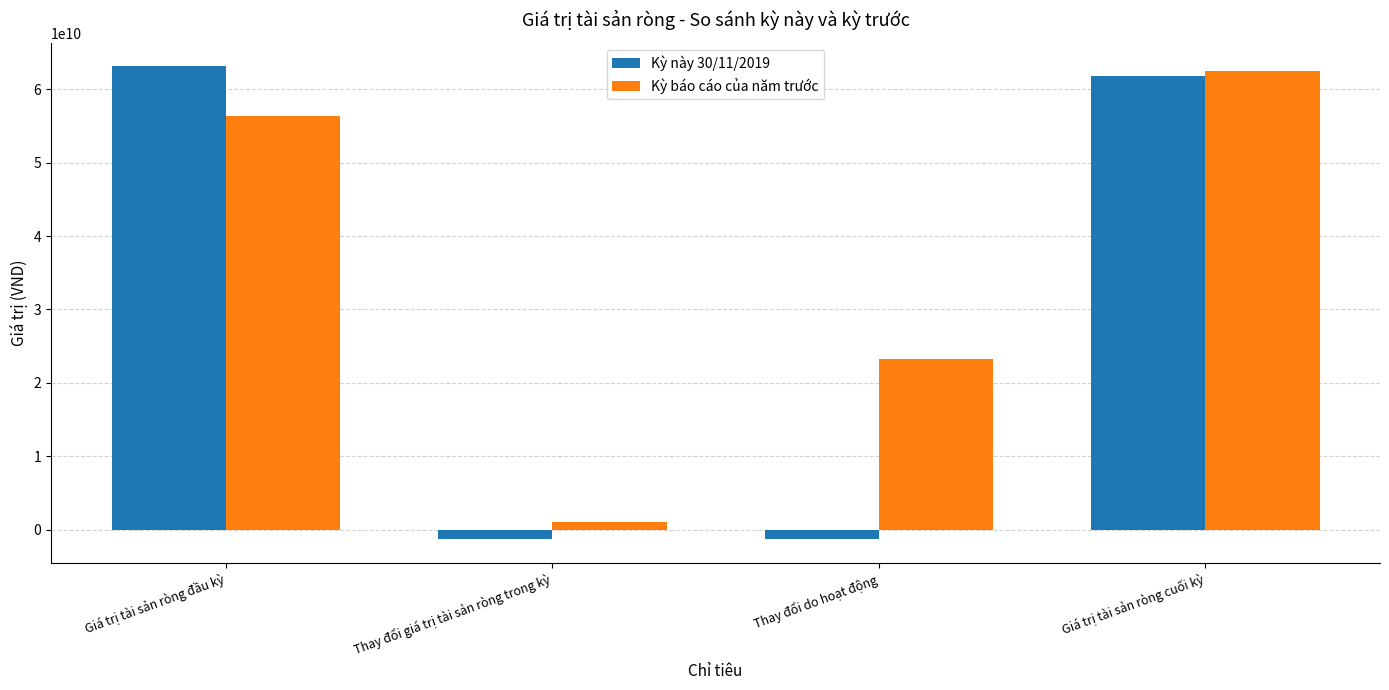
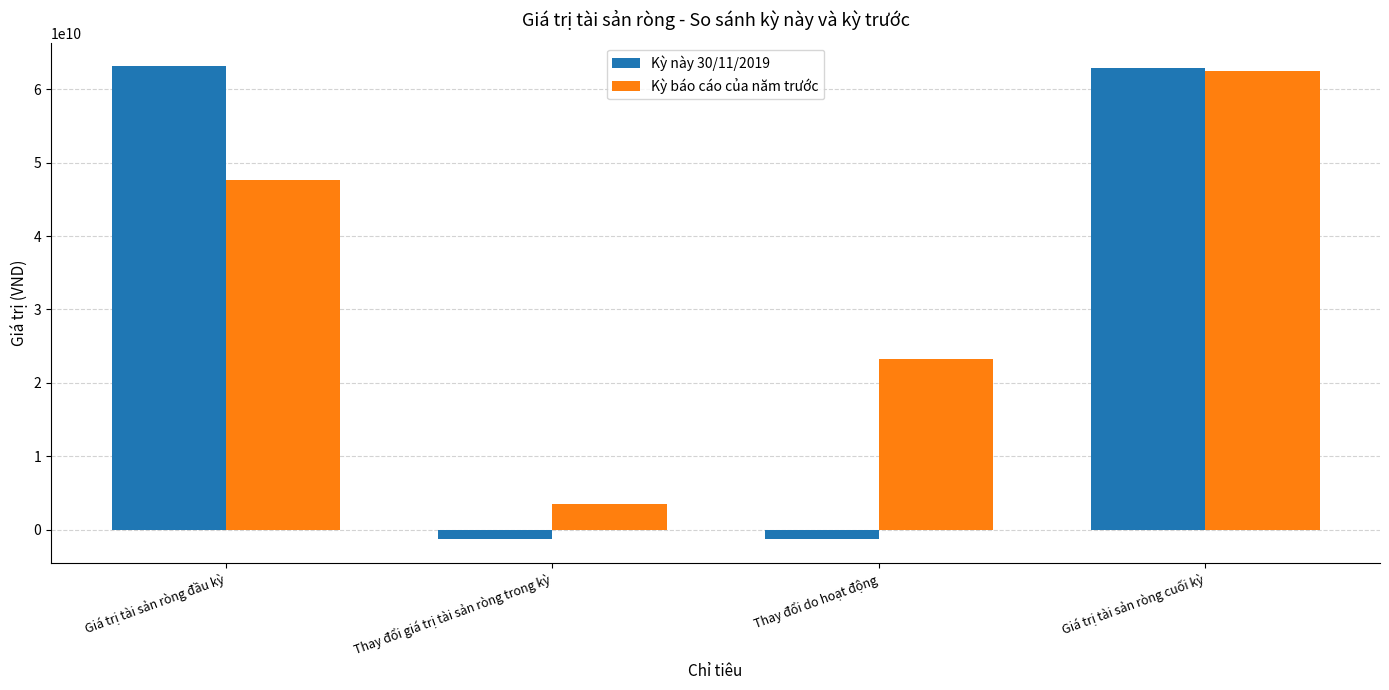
Kỳ báo cáo của năm trước, Giá trị tài sản ròng đầu kỳ: 56000000000 -> 48000000000
Kỳ báo cáo của năm trước, Thay đổi giá trị tài sản ròng trong kỳ: 1000000000 -> 3000000000
Kỳ này 30/11/2019, Giá trị tài sản ròng cuối kỳ: 62000000000 -> 63000000000
